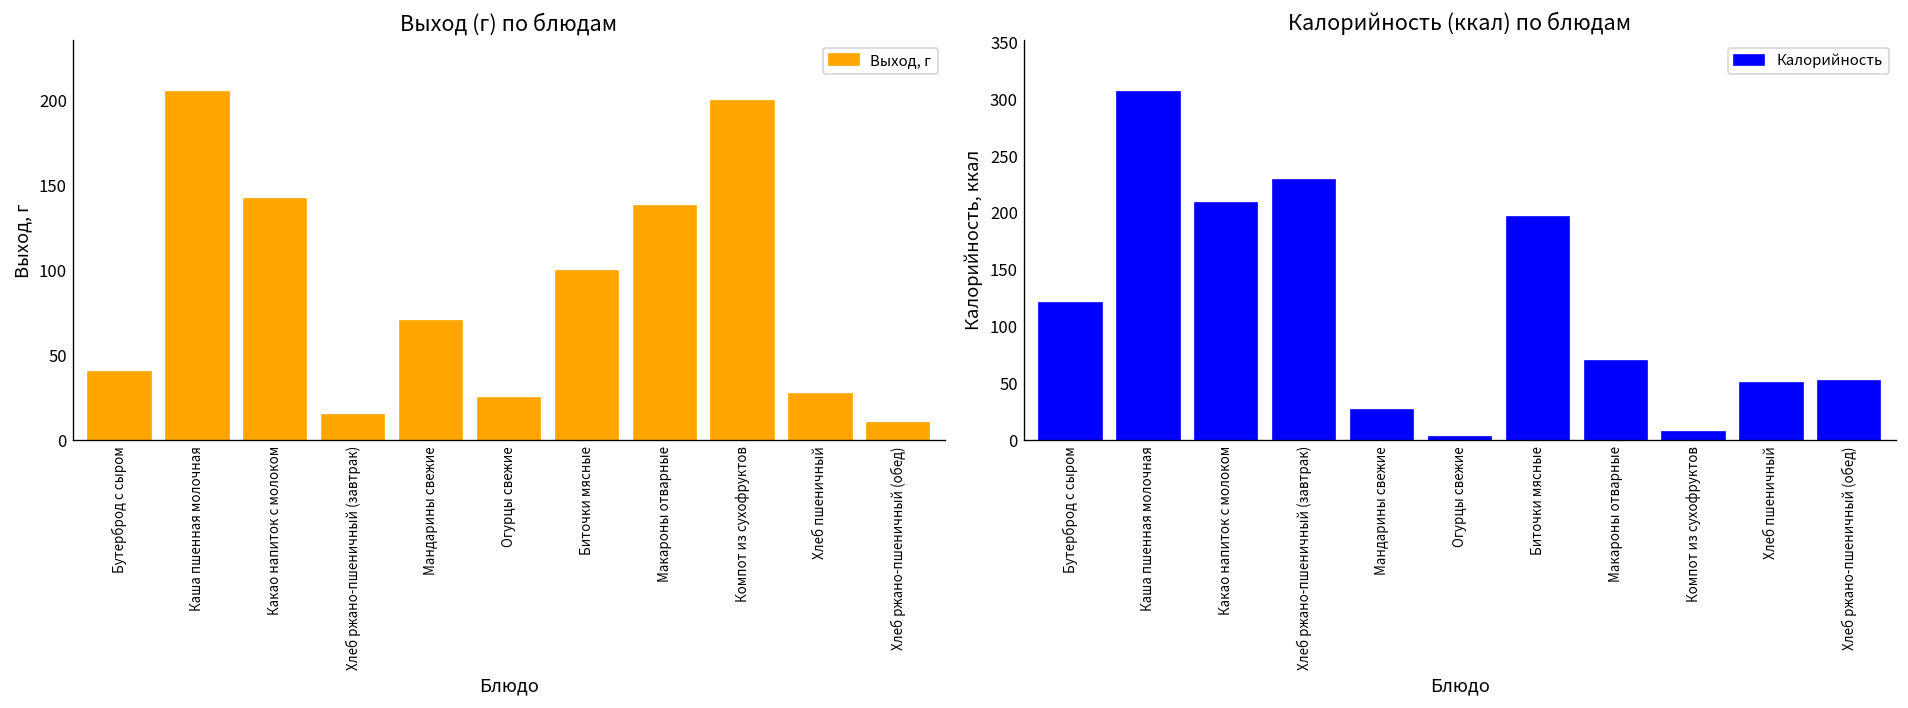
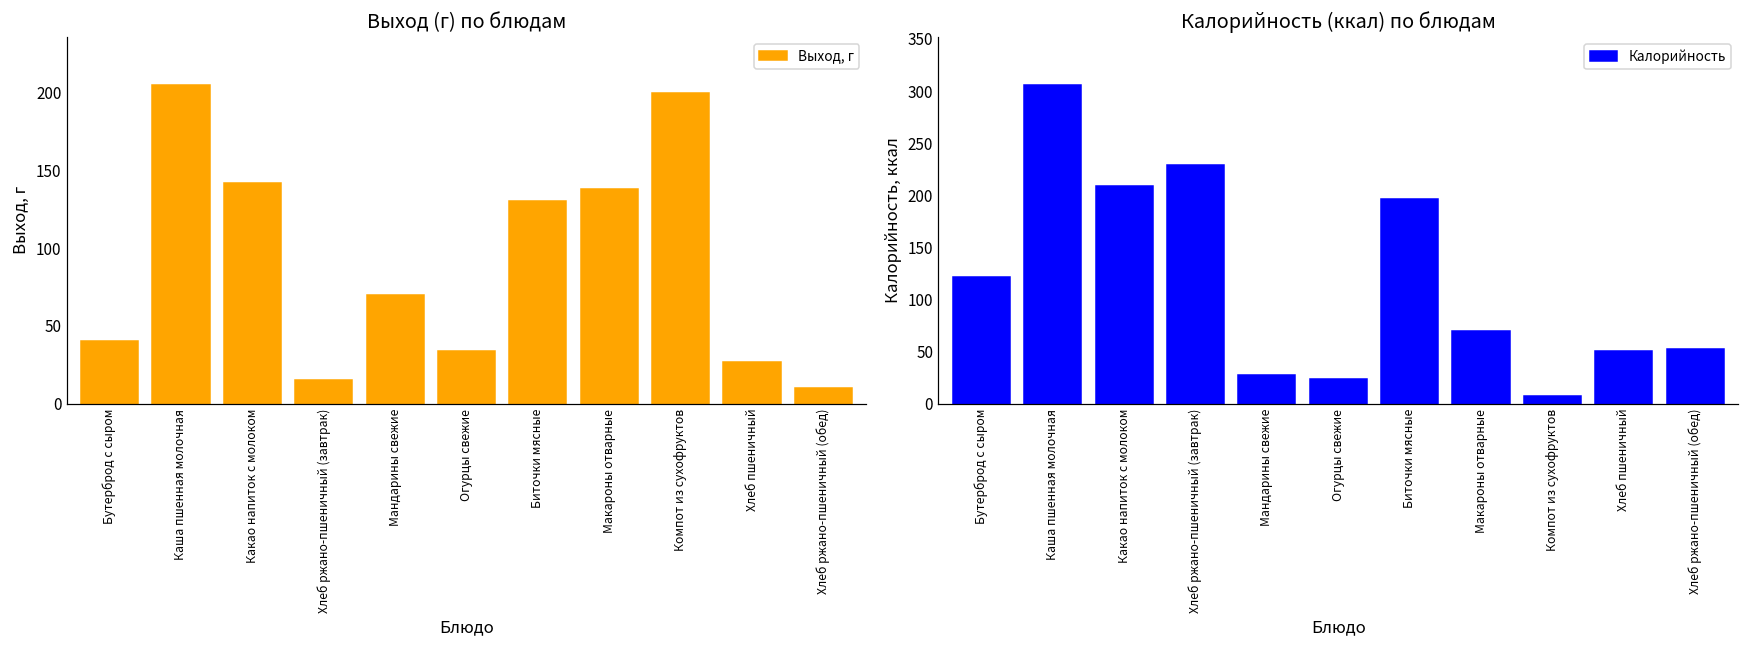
Выход (г) по блюдам, Огурцы свежие: 25 -> 34
Выход (г) по блюдам, Биточки мясные: 100 -> 130
Калорийность (ккал) по блюдам, Огурцы свежие: 0 -> 20
